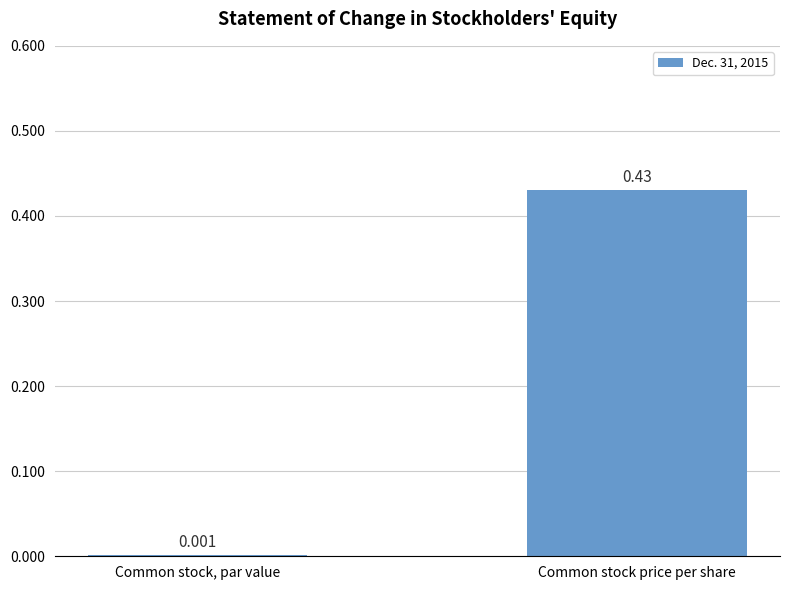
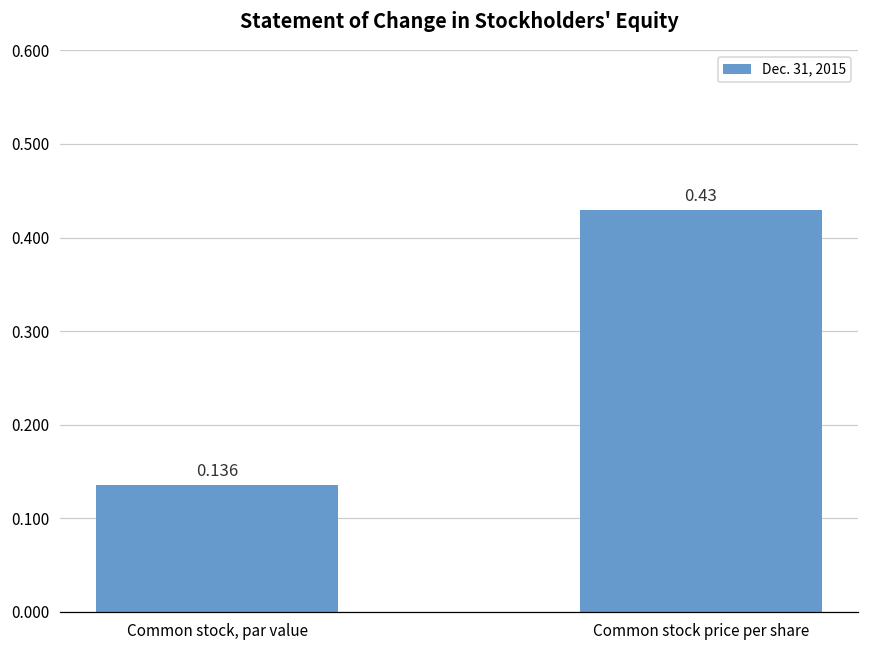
Common stock, par value: 0.001 -> 0.136
